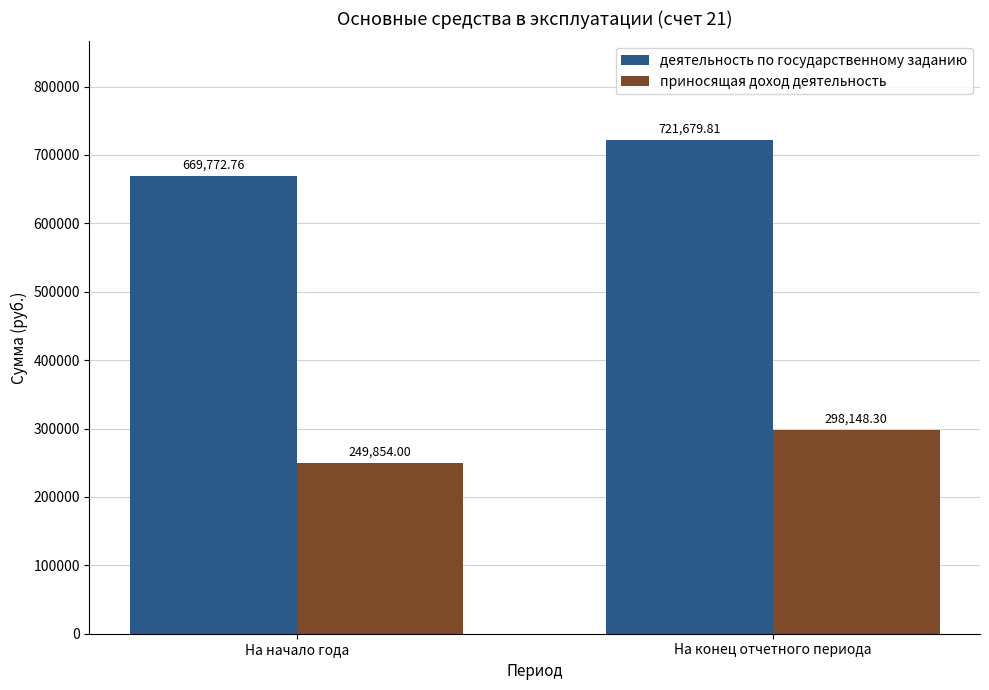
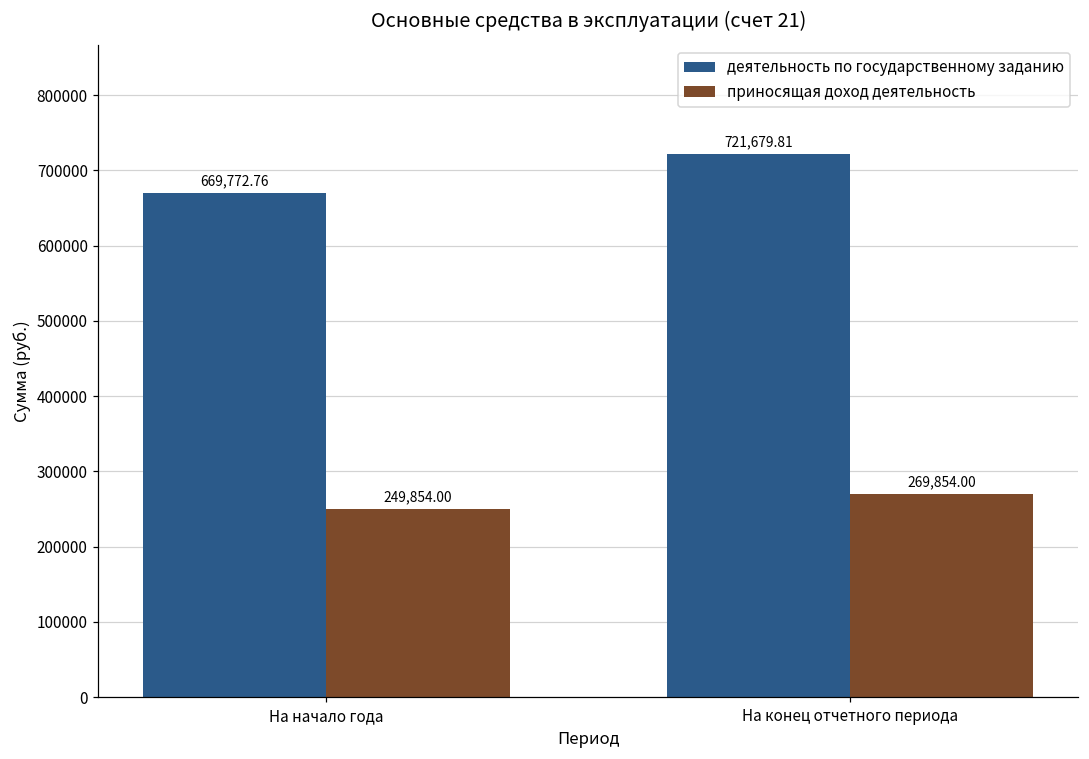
приносящая доход деятельность, На конец отчетного периода: 298,148.30 -> 269,854.00
